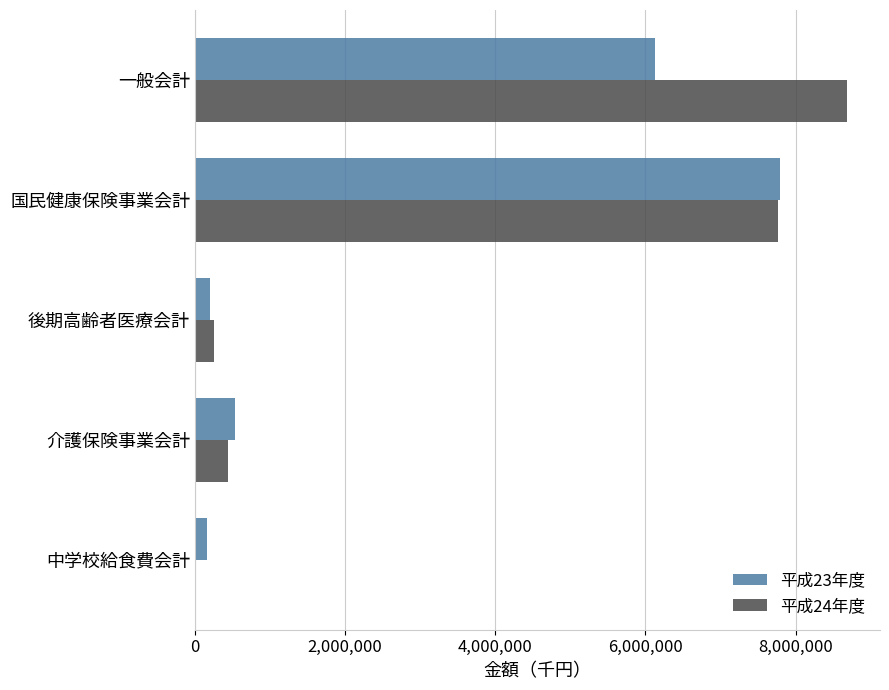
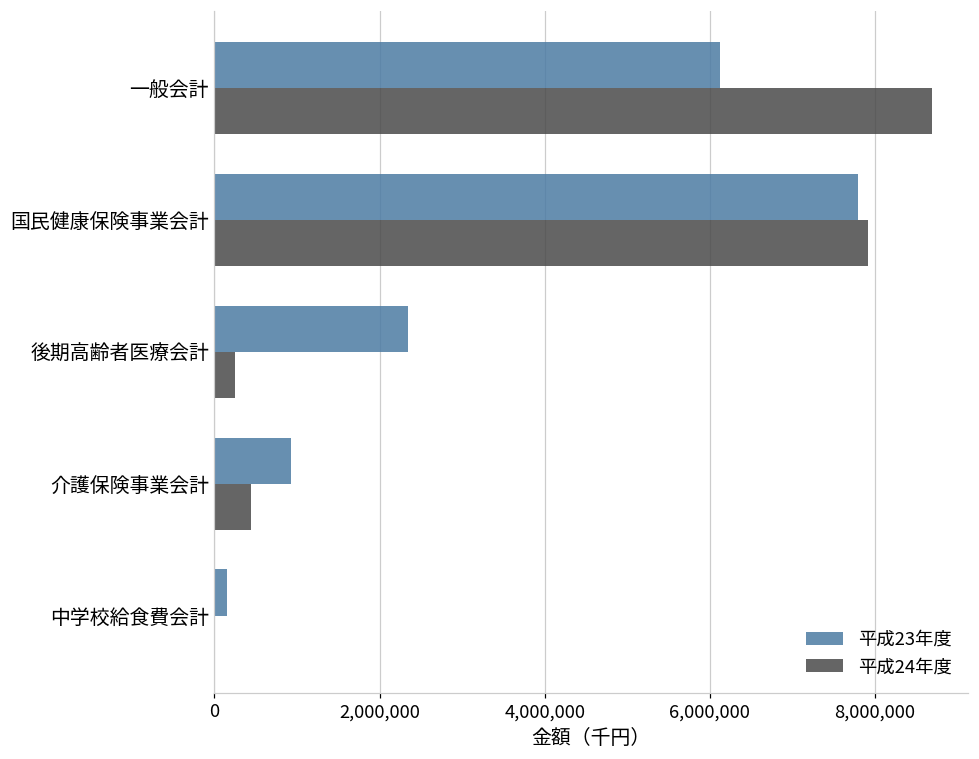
平成24年度, 国民健康保険事業会計: 7,800,000 -> 7,900,000
平成23年度, 後期高齢者医療会計: 200,000 -> 2,300,000
平成23年度, 介護保険事業会計: 500,000 -> 900,000
